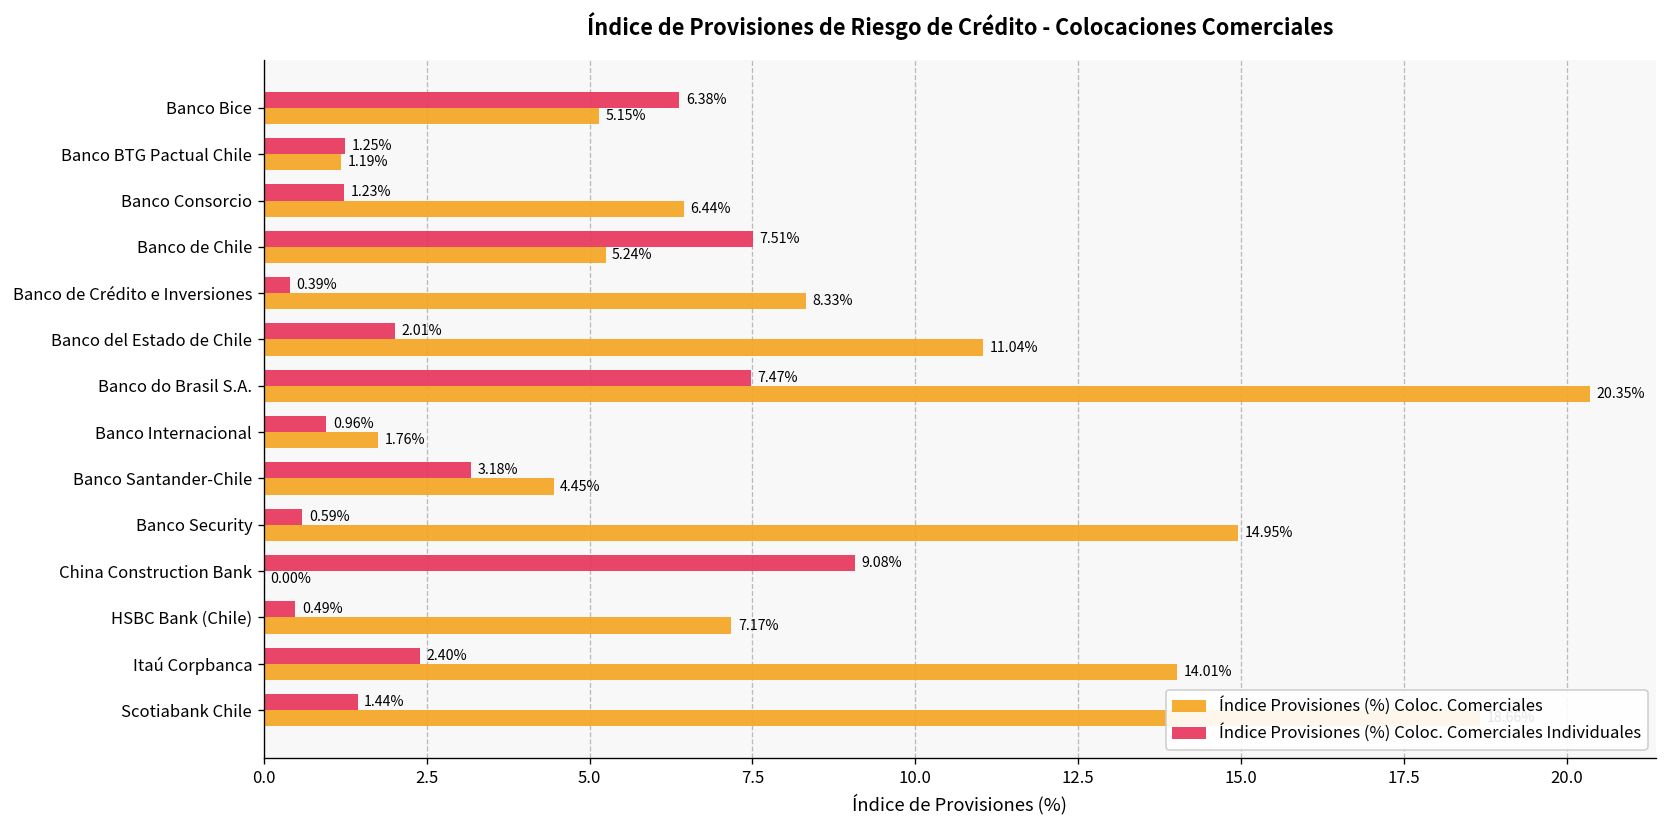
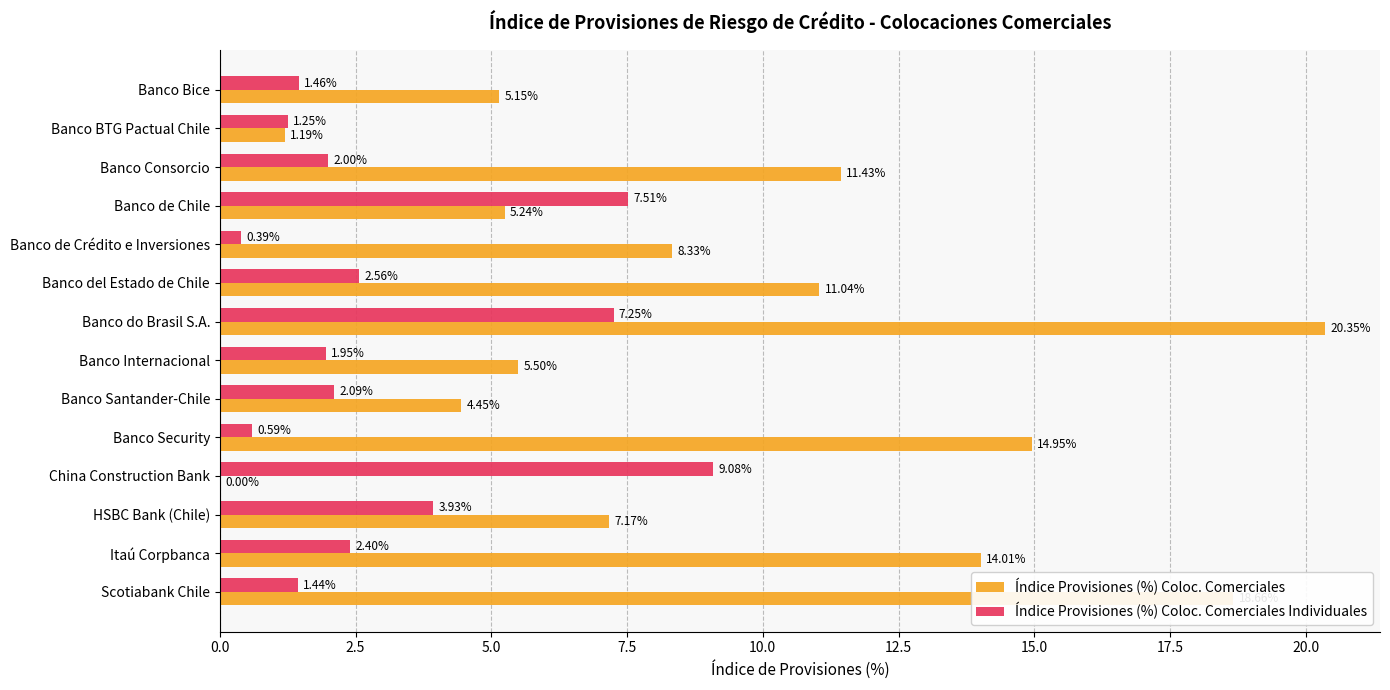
Índice Provisiones (%) Coloc. Comerciales Individuales, Banco Bice: 6.38% -> 1.46%
Índice Provisiones (%) Coloc. Comerciales Individuales, Banco Consorcio: 1.23% -> 2.00%
Índice Provisiones (%) Coloc. Comerciales, Banco Consorcio: 6.44% -> 11.43%
Índice Provisiones (%) Coloc. Comerciales Individuales, Banco del Estado de Chile: 2.01% -> 2.56%
Índice Provisiones (%) Coloc. Comerciales Individuales, Banco do Brasil S.A.: 7.47% -> 7.25%
Índice Provisiones (%) Coloc. Comerciales Individuales, Banco Internacional: 0.96% -> 1.95%
Índice Provisiones (%) Coloc. Comerciales, Banco Internacional: 1.76% -> 5.50%
Índice Provisiones (%) Coloc. Comerciales Individuales, Banco Santander-Chile: 3.18% -> 2.09%
Índice Provisiones (%) Coloc. Comerciales Individuales, HSBC Bank (Chile): 0.49% -> 3.93%
